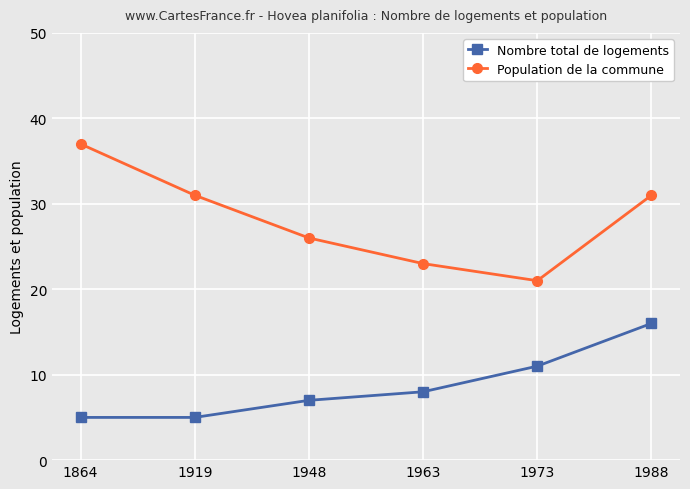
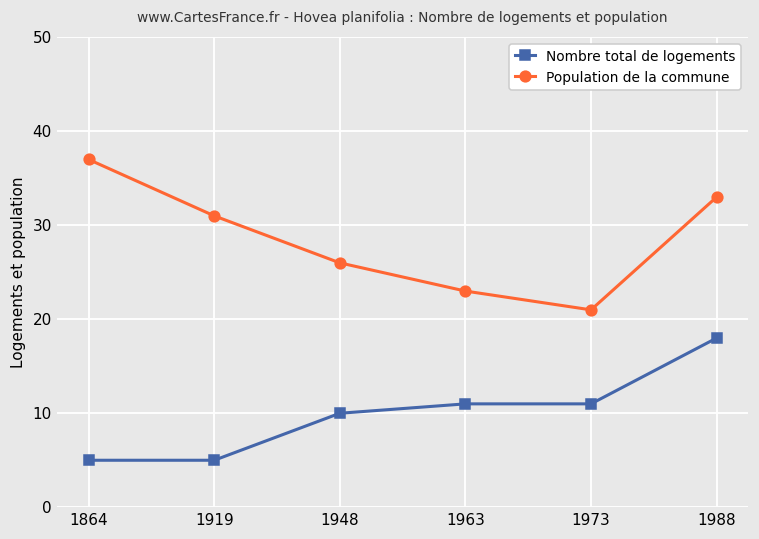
Nombre total de logements, 1948: 7 -> 10
Nombre total de logements, 1963: 8 -> 11
Nombre total de logements, 1988: 16 -> 18
Population de la commune, 1988: 31 -> 33
